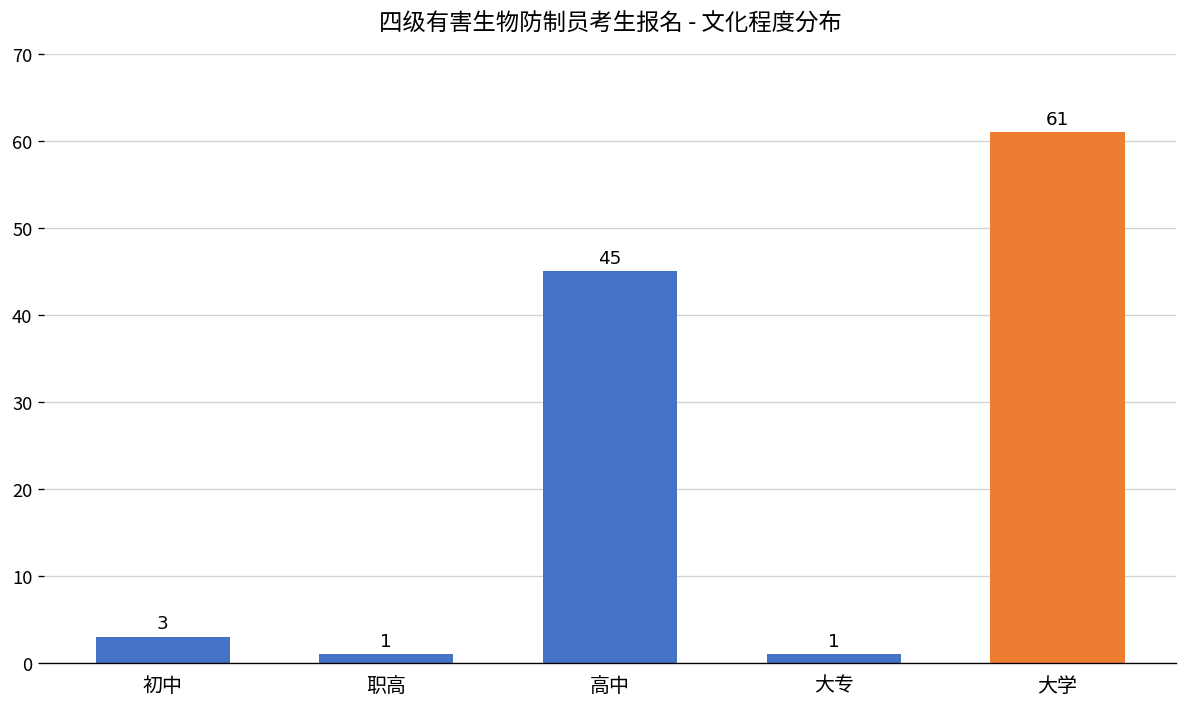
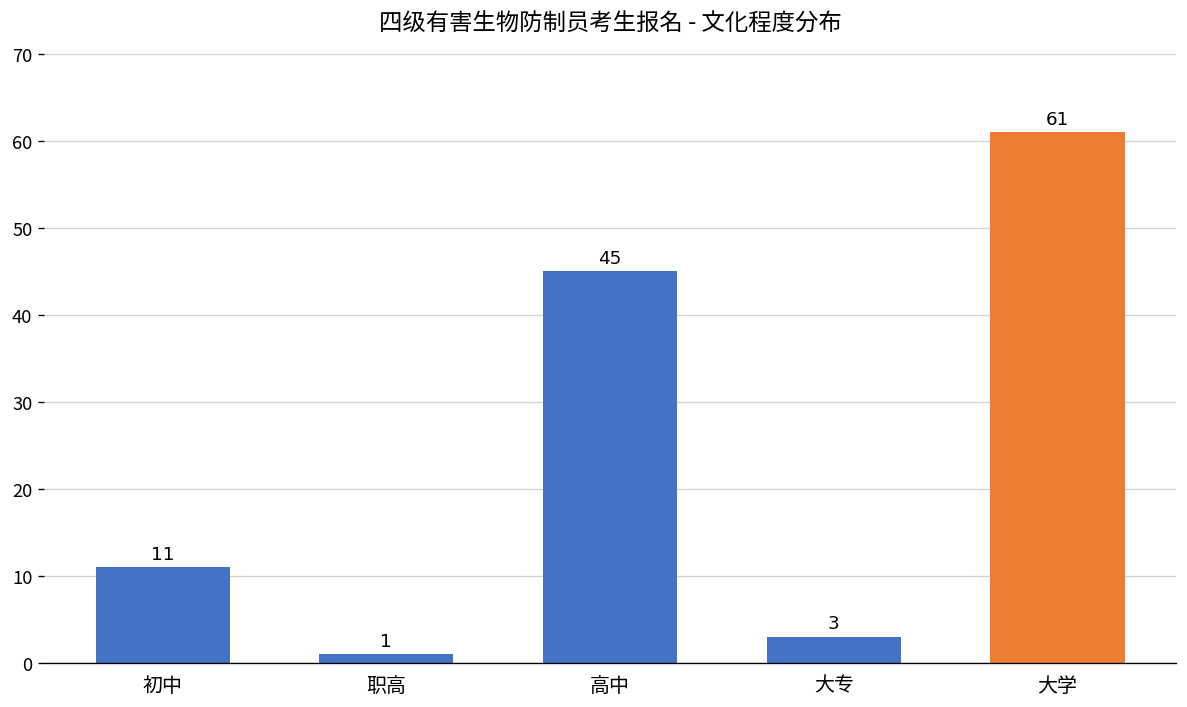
初中: 3 -> 11
大专: 1 -> 3
